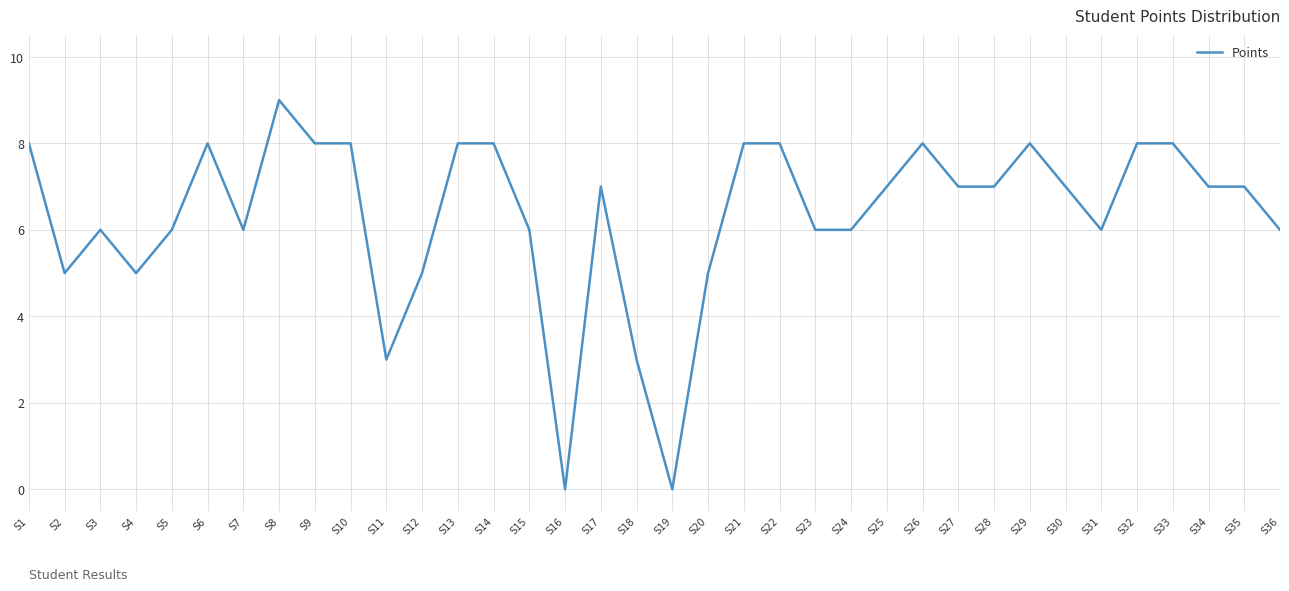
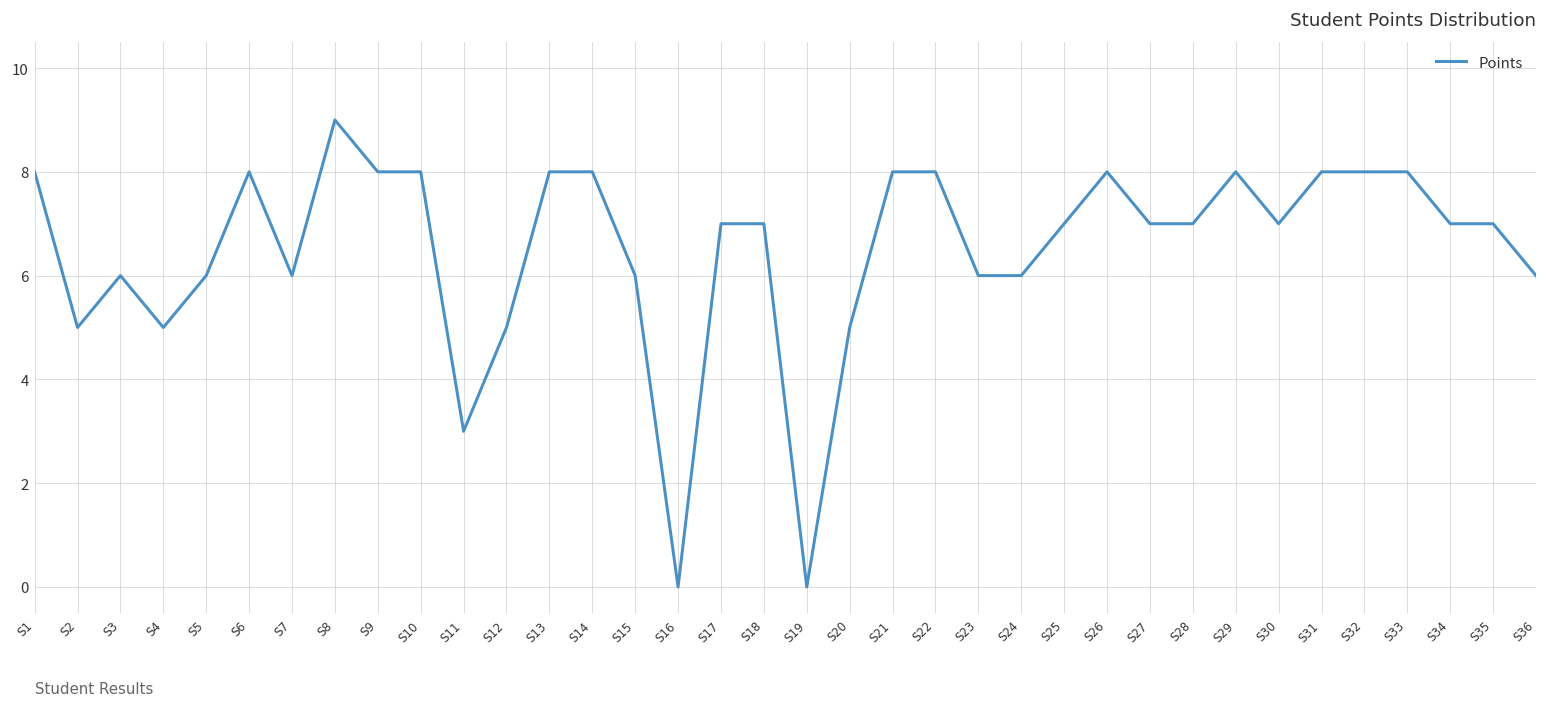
S18: 3 -> 7
S31: 6 -> 8
